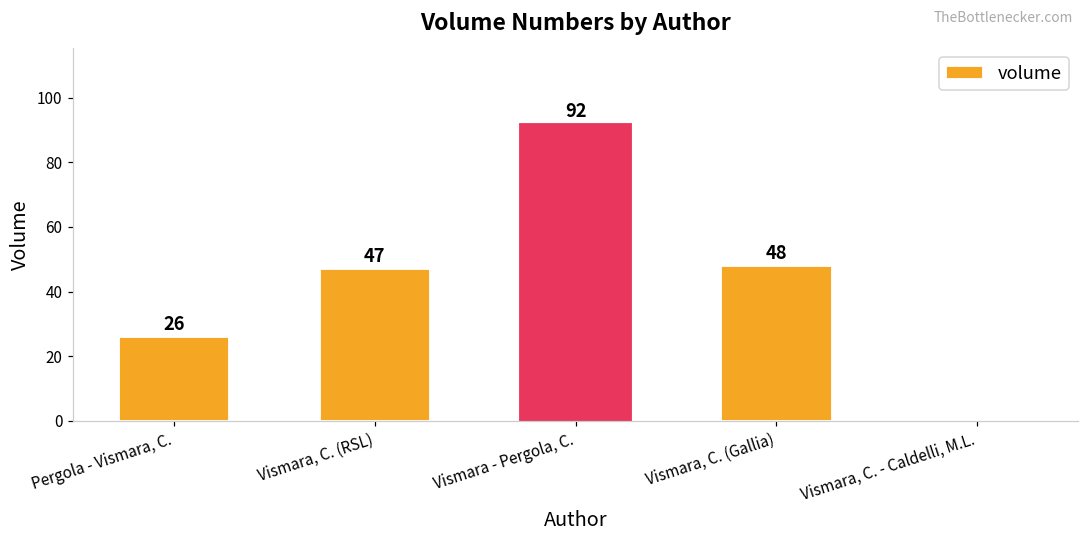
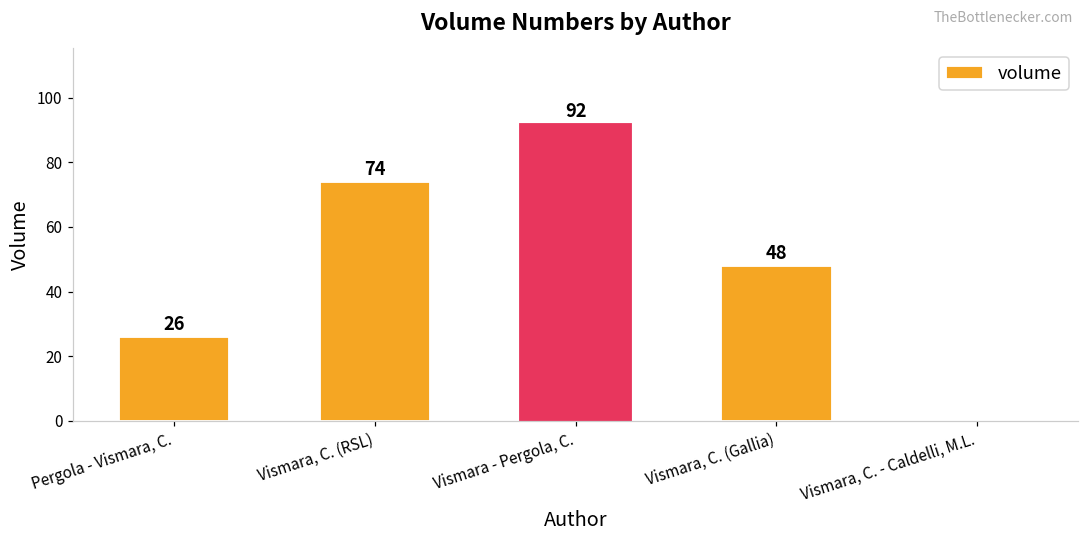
Vismara, C. (RSL): 47 -> 74
